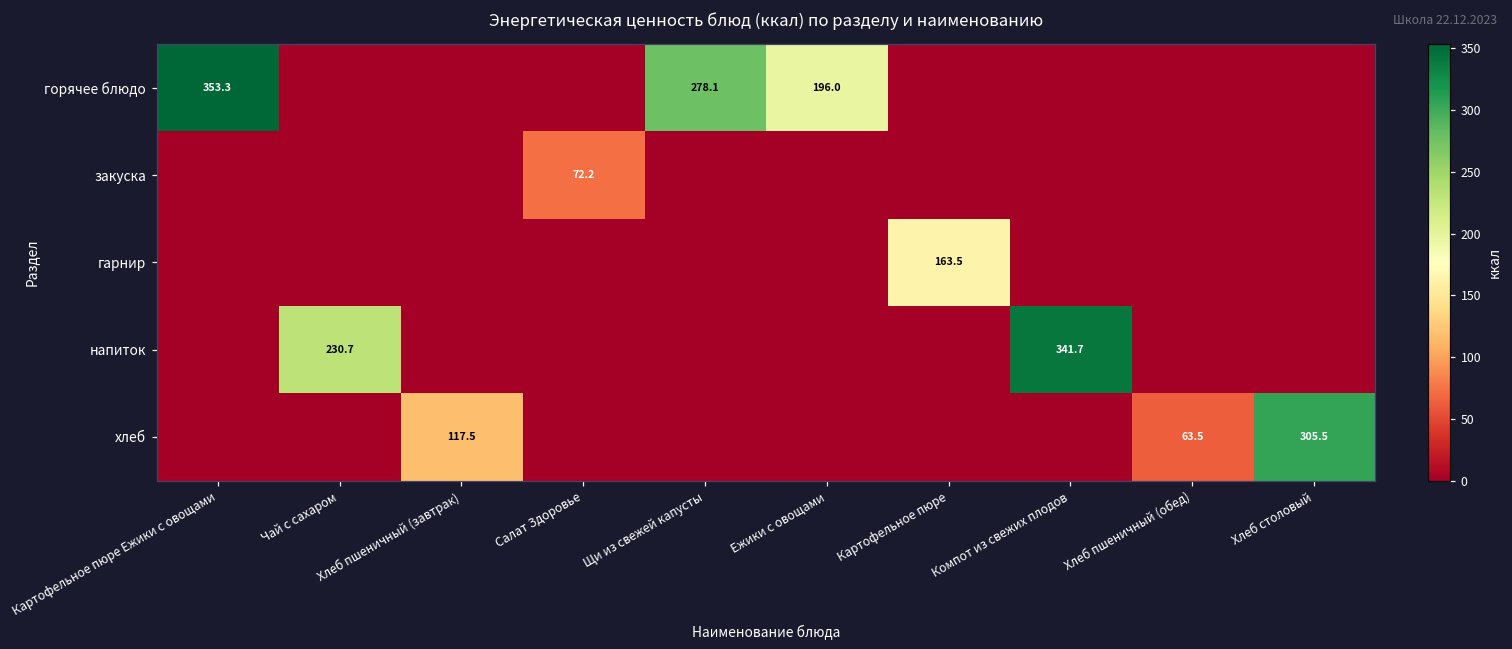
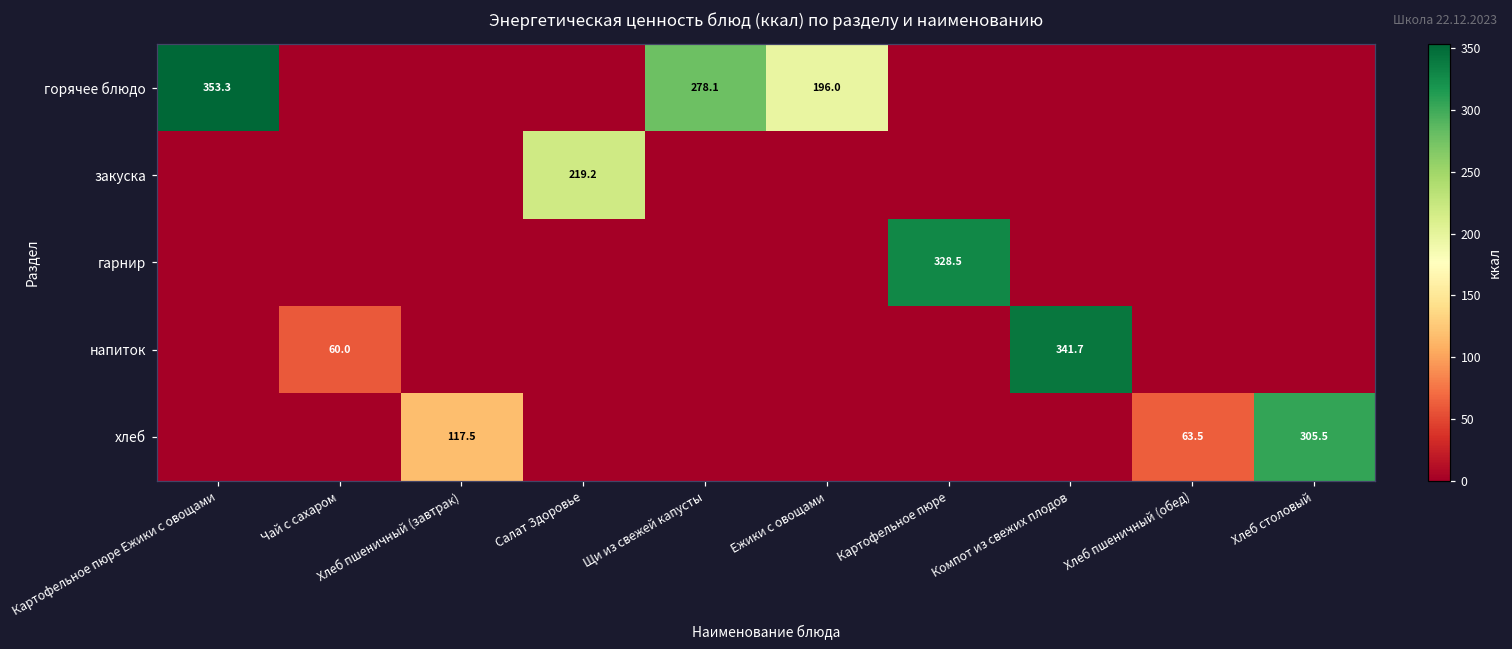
закуска, Салат Здоровье: 72.2 -> 219.2
гарнир, Картофельное пюре: 163.5 -> 328.5
напиток, Чай с сахаром: 230.7 -> 60.0
